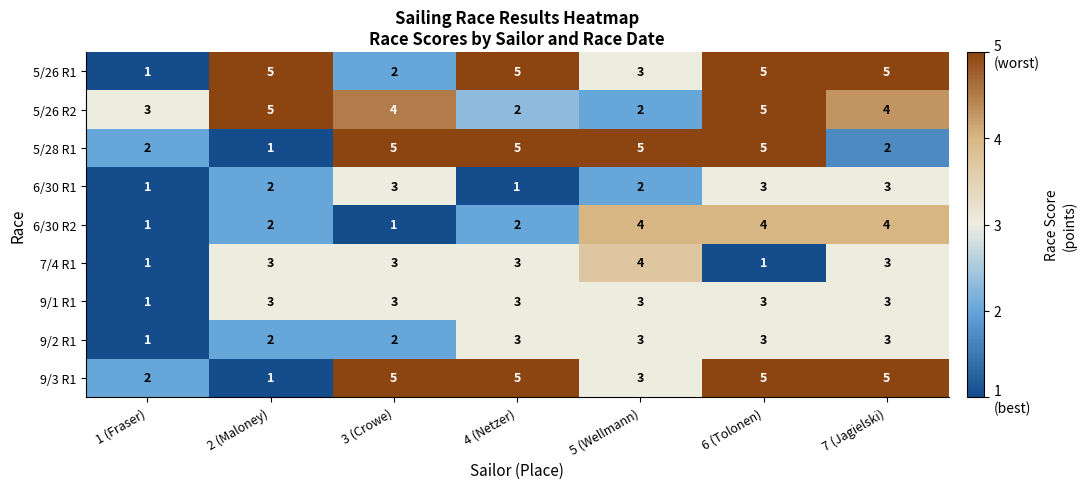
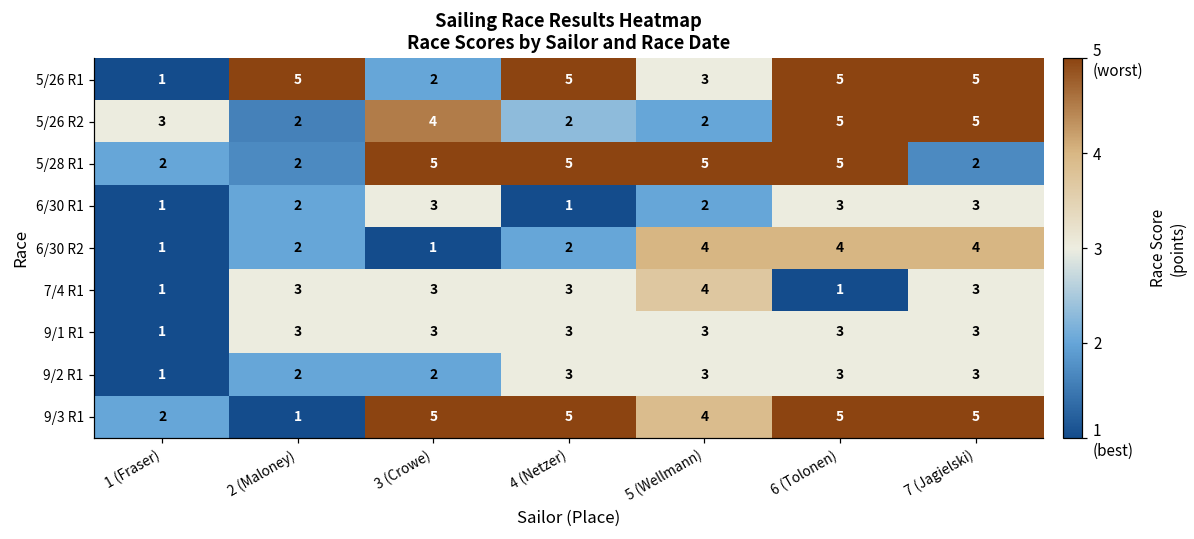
5/26 R2, 2 (Maloney): 5 -> 2
5/26 R2, 7 (Jagielski): 4 -> 5
5/28 R1, 2 (Maloney): 1 -> 2
9/3 R1, 5 (Wellmann): 3 -> 4
